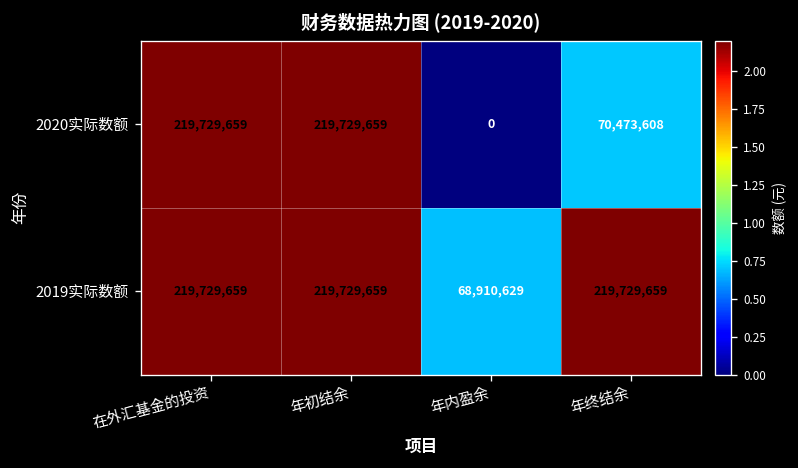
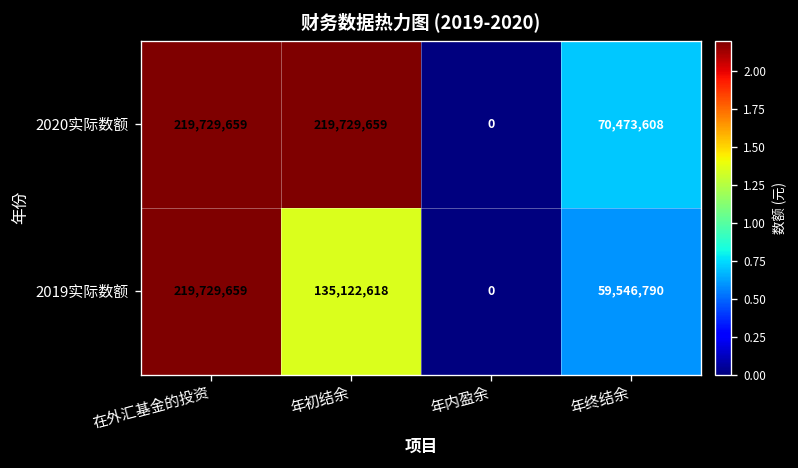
2019实际数额, 年初结余: 219,729,659 -> 135,122,618
2019实际数额, 年内盈余: 68,910,629 -> 0
2019实际数额, 年终结余: 219,729,659 -> 59,546,790
